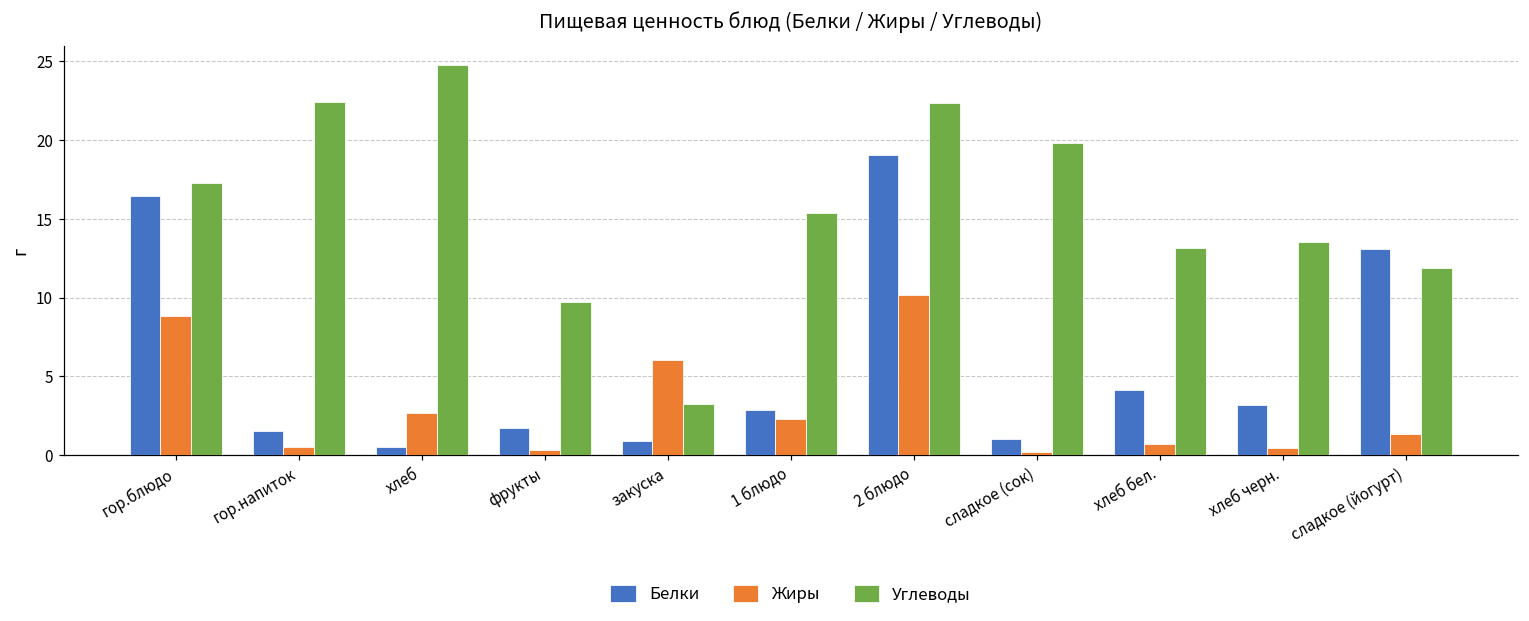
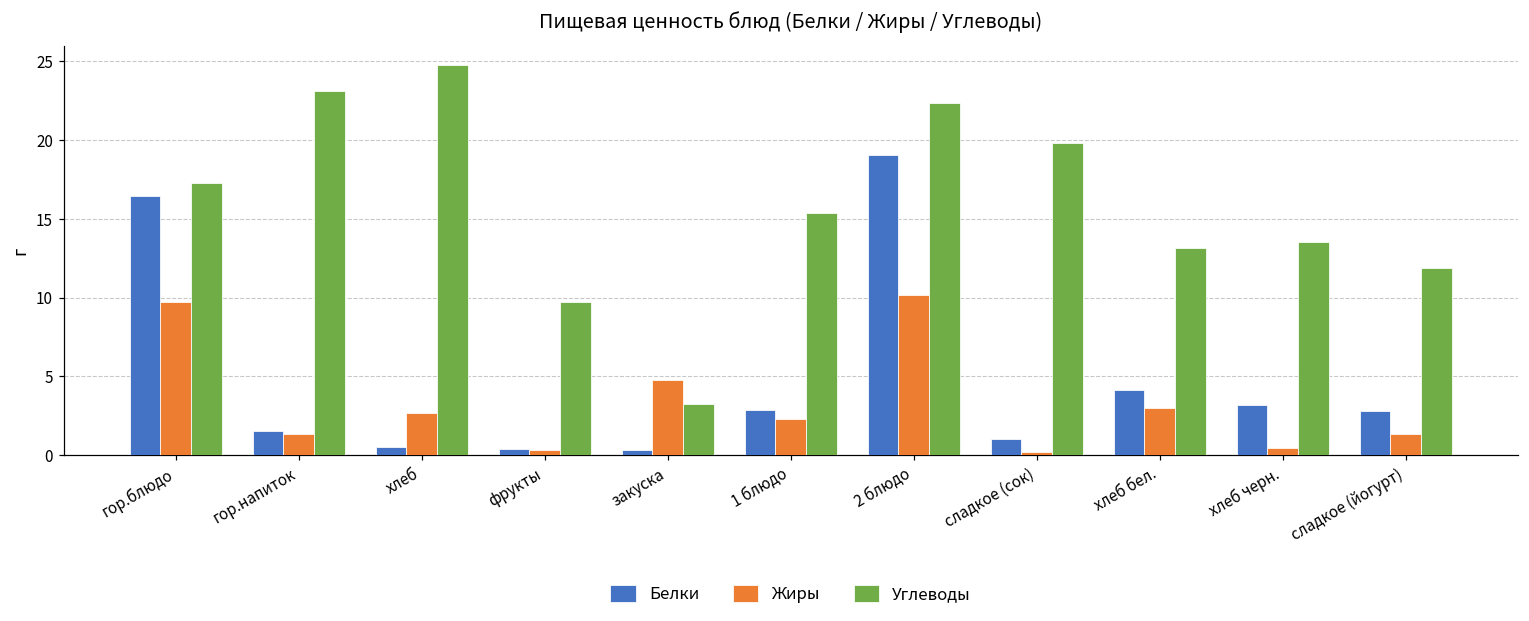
Жиры, гор.блюдо: 8.8 -> 9.7
Жиры, гор.напиток: 0.5 -> 1.3
Углеводы, гор.напиток: 22.4 -> 23.1
Белки, фрукты: 1.7 -> 0.4
Белки, закуска: 0.9 -> 0.3
Жиры, закуска: 6.1 -> 4.8
Жиры, хлеб бел.: 0.7 -> 3.0
Белки, сладкое (йогурт): 13.1 -> 2.8
